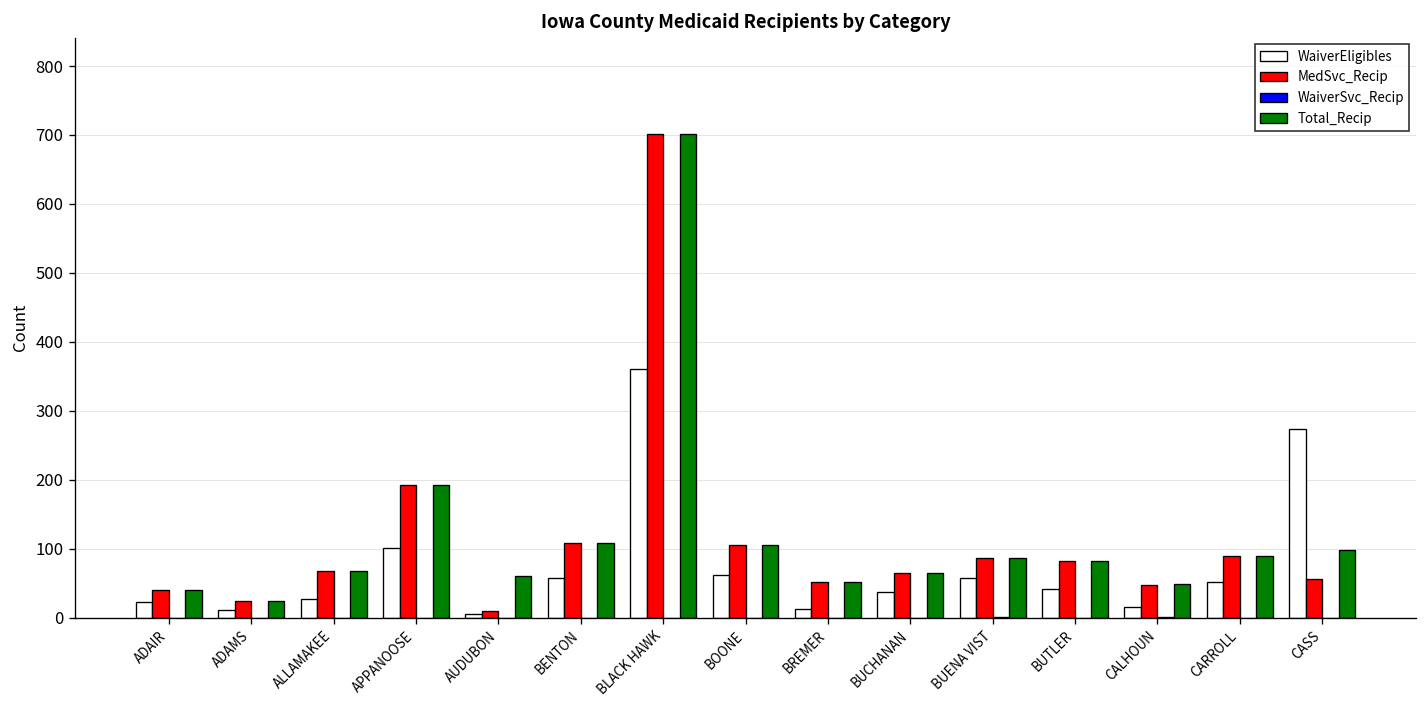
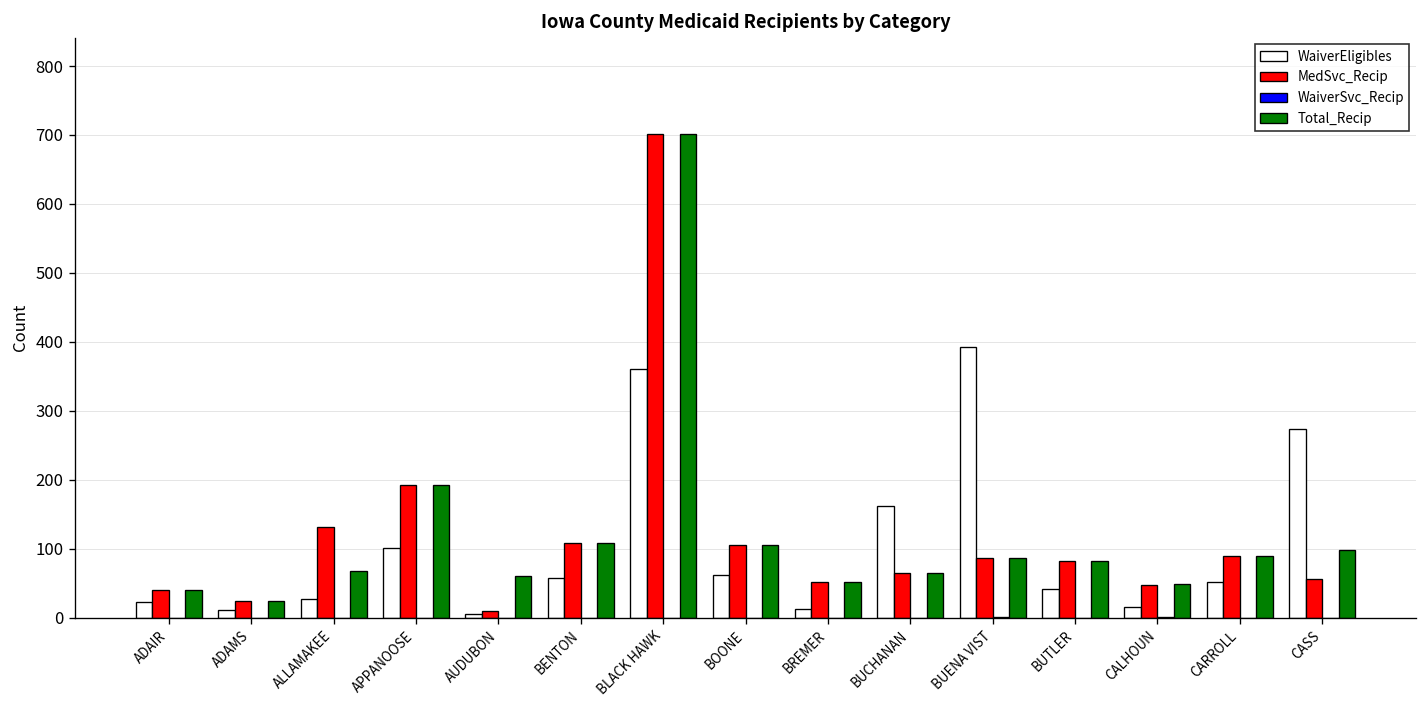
MedSvc_Recip, ALLAMAKEE: 70 -> 130
WaiverEligibles, BUCHANAN: 40 -> 160
WaiverEligibles, BUENA VIST: 60 -> 390
